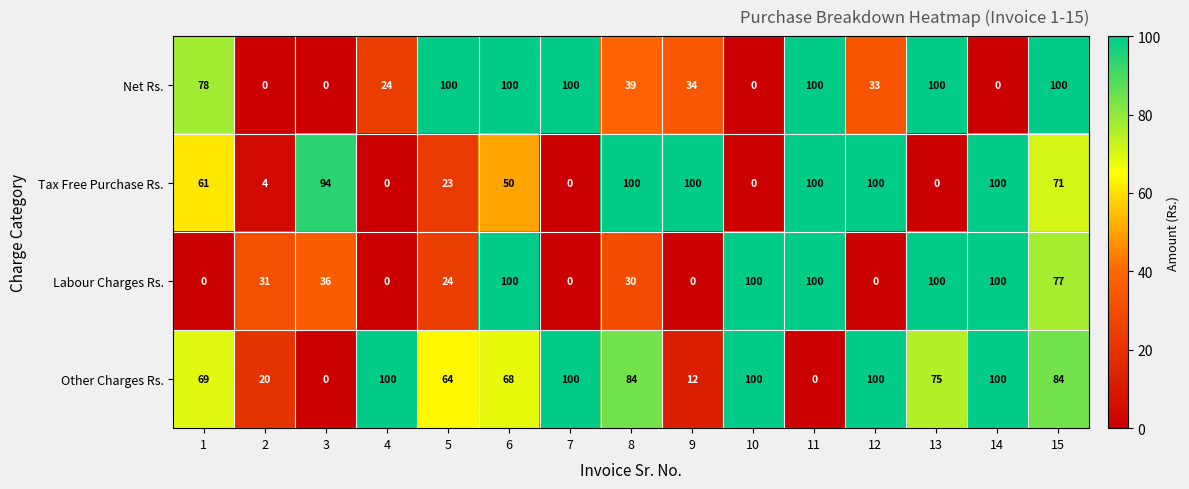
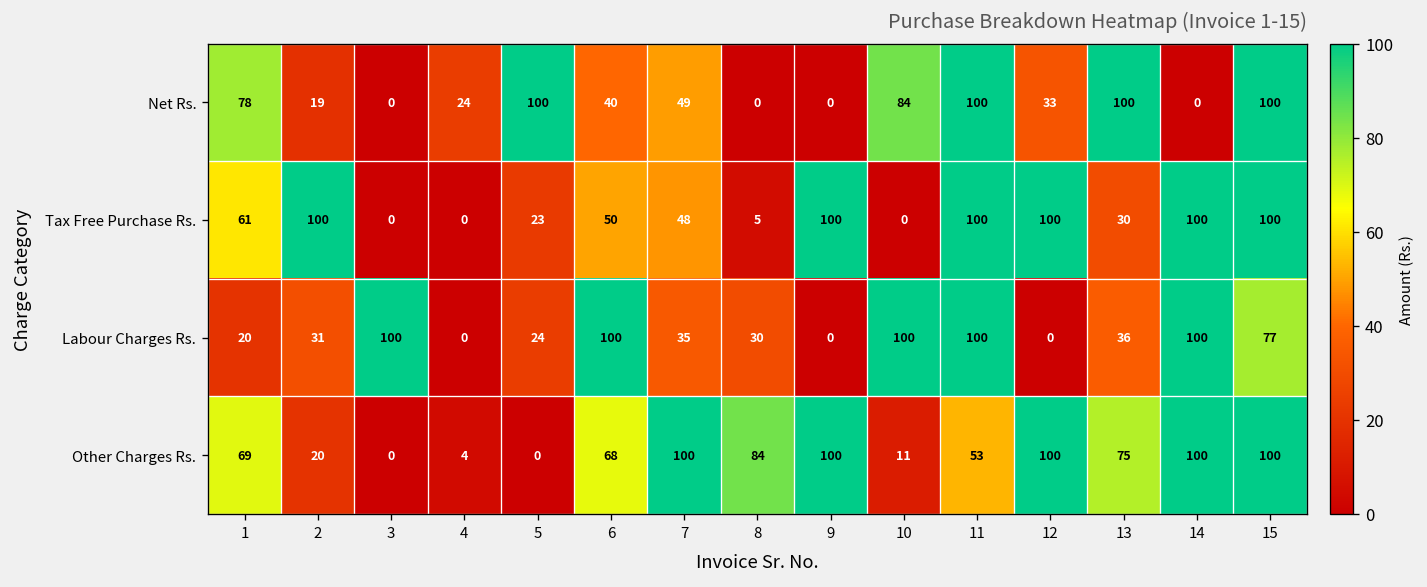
Net Rs., 2: 0 -> 19
Net Rs., 6: 100 -> 40
Net Rs., 7: 100 -> 49
Net Rs., 8: 39 -> 0
Net Rs., 9: 34 -> 0
Net Rs., 10: 0 -> 84
Tax Free Purchase Rs., 2: 4 -> 100
Tax Free Purchase Rs., 3: 94 -> 0
Tax Free Purchase Rs., 7: 0 -> 48
Tax Free Purchase Rs., 8: 100 -> 5
Tax Free Purchase Rs., 13: 0 -> 30
Tax Free Purchase Rs., 15: 71 -> 100
Labour Charges Rs., 1: 0 -> 20
Labour Charges Rs., 3: 36 -> 100
Labour Charges Rs., 7: 0 -> 35
Labour Charges Rs., 13: 100 -> 36
Other Charges Rs., 4: 100 -> 4
Other Charges Rs., 5: 64 -> 0
Other Charges Rs., 9: 12 -> 100
Other Charges Rs., 10: 100 -> 11
Other Charges Rs., 11: 0 -> 53
Other Charges Rs., 15: 84 -> 100
